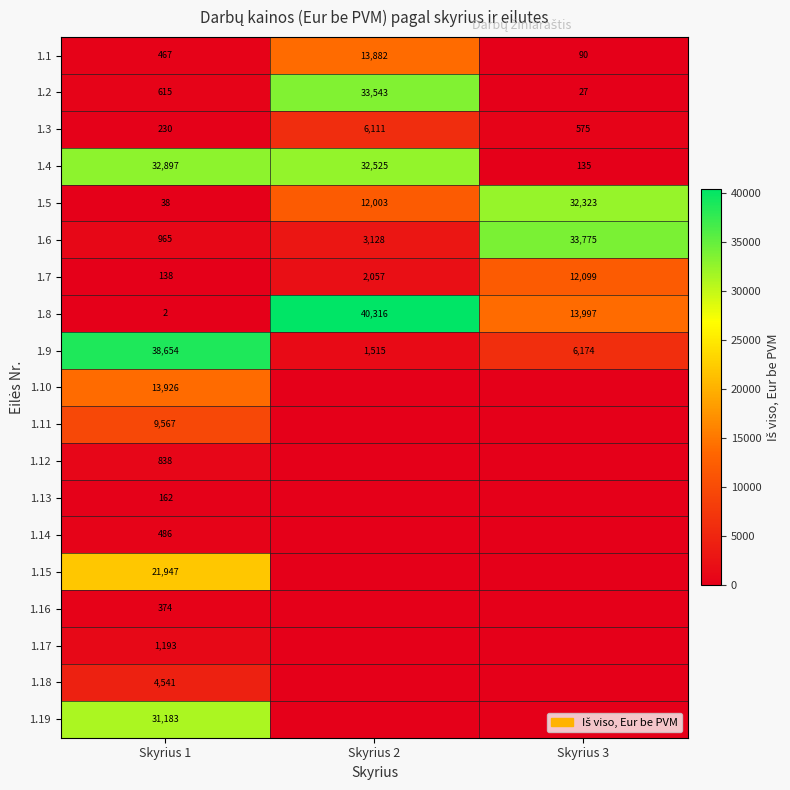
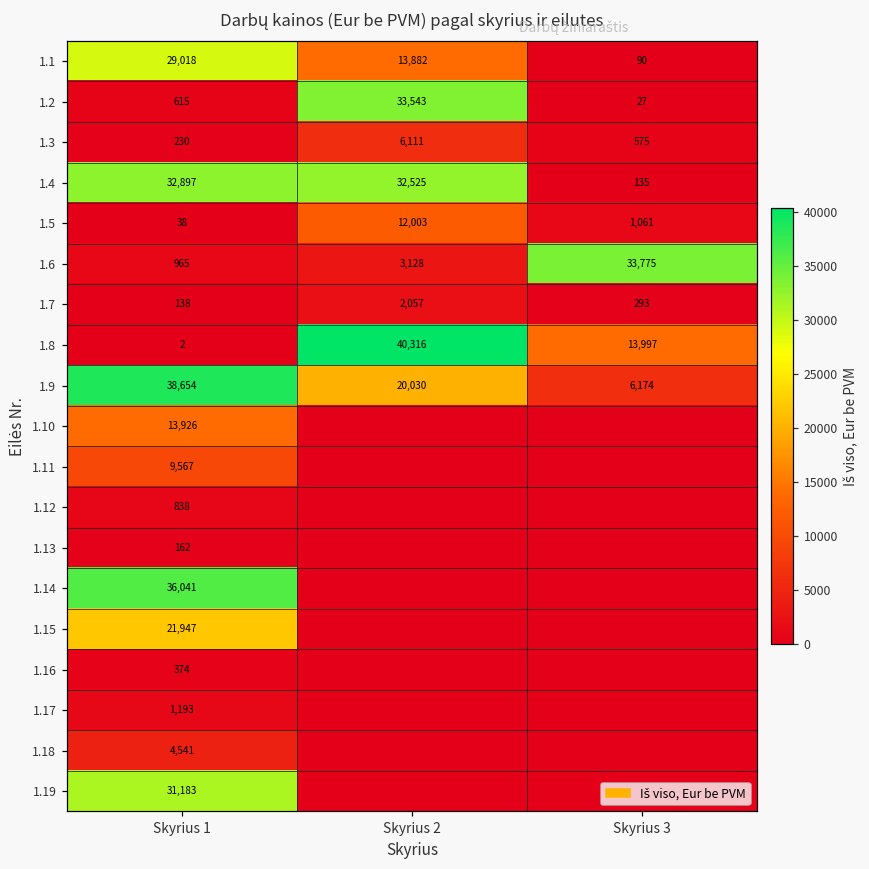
1.1, Skyrius 1: 467 -> 29,018
1.5, Skyrius 3: 32,323 -> 1,061
1.7, Skyrius 3: 12,099 -> 293
1.9, Skyrius 2: 1,515 -> 20,030
1.14, Skyrius 1: 486 -> 36,041
